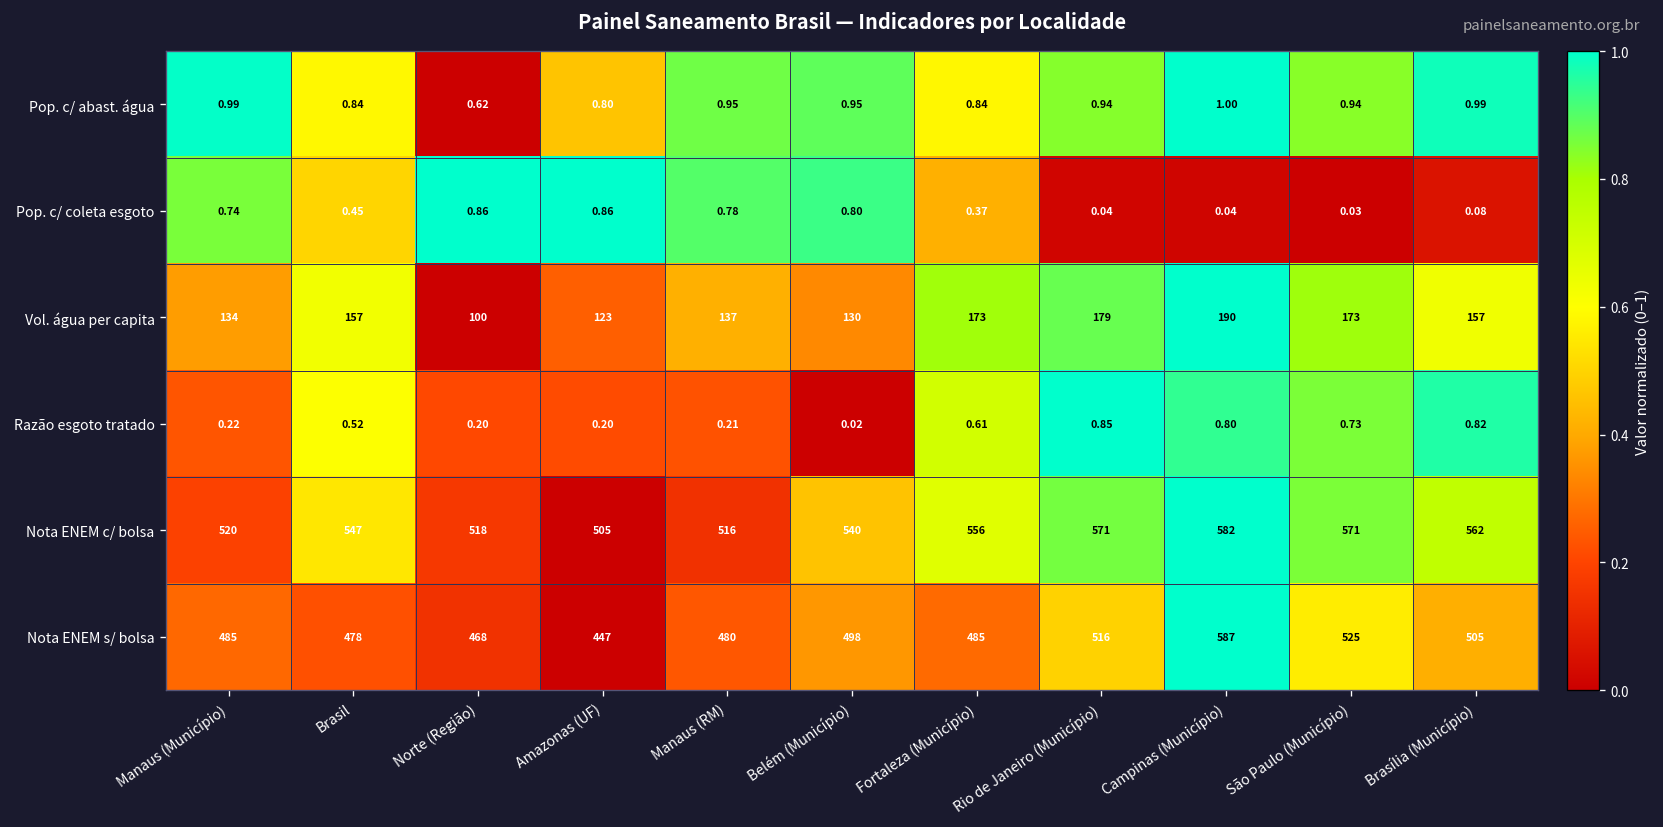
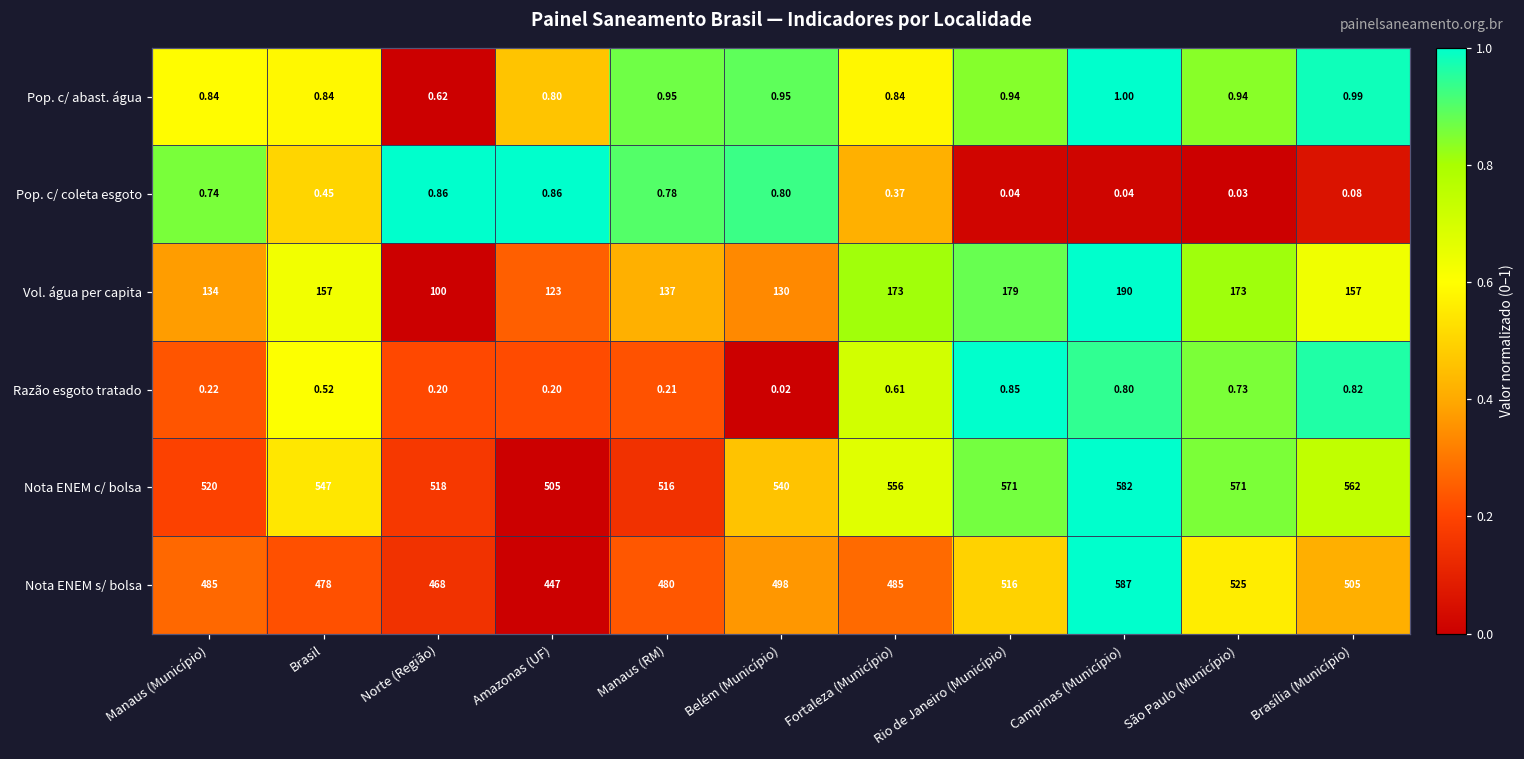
Pop. c/ abast. água, Manaus (Município): 0.99 -> 0.84
